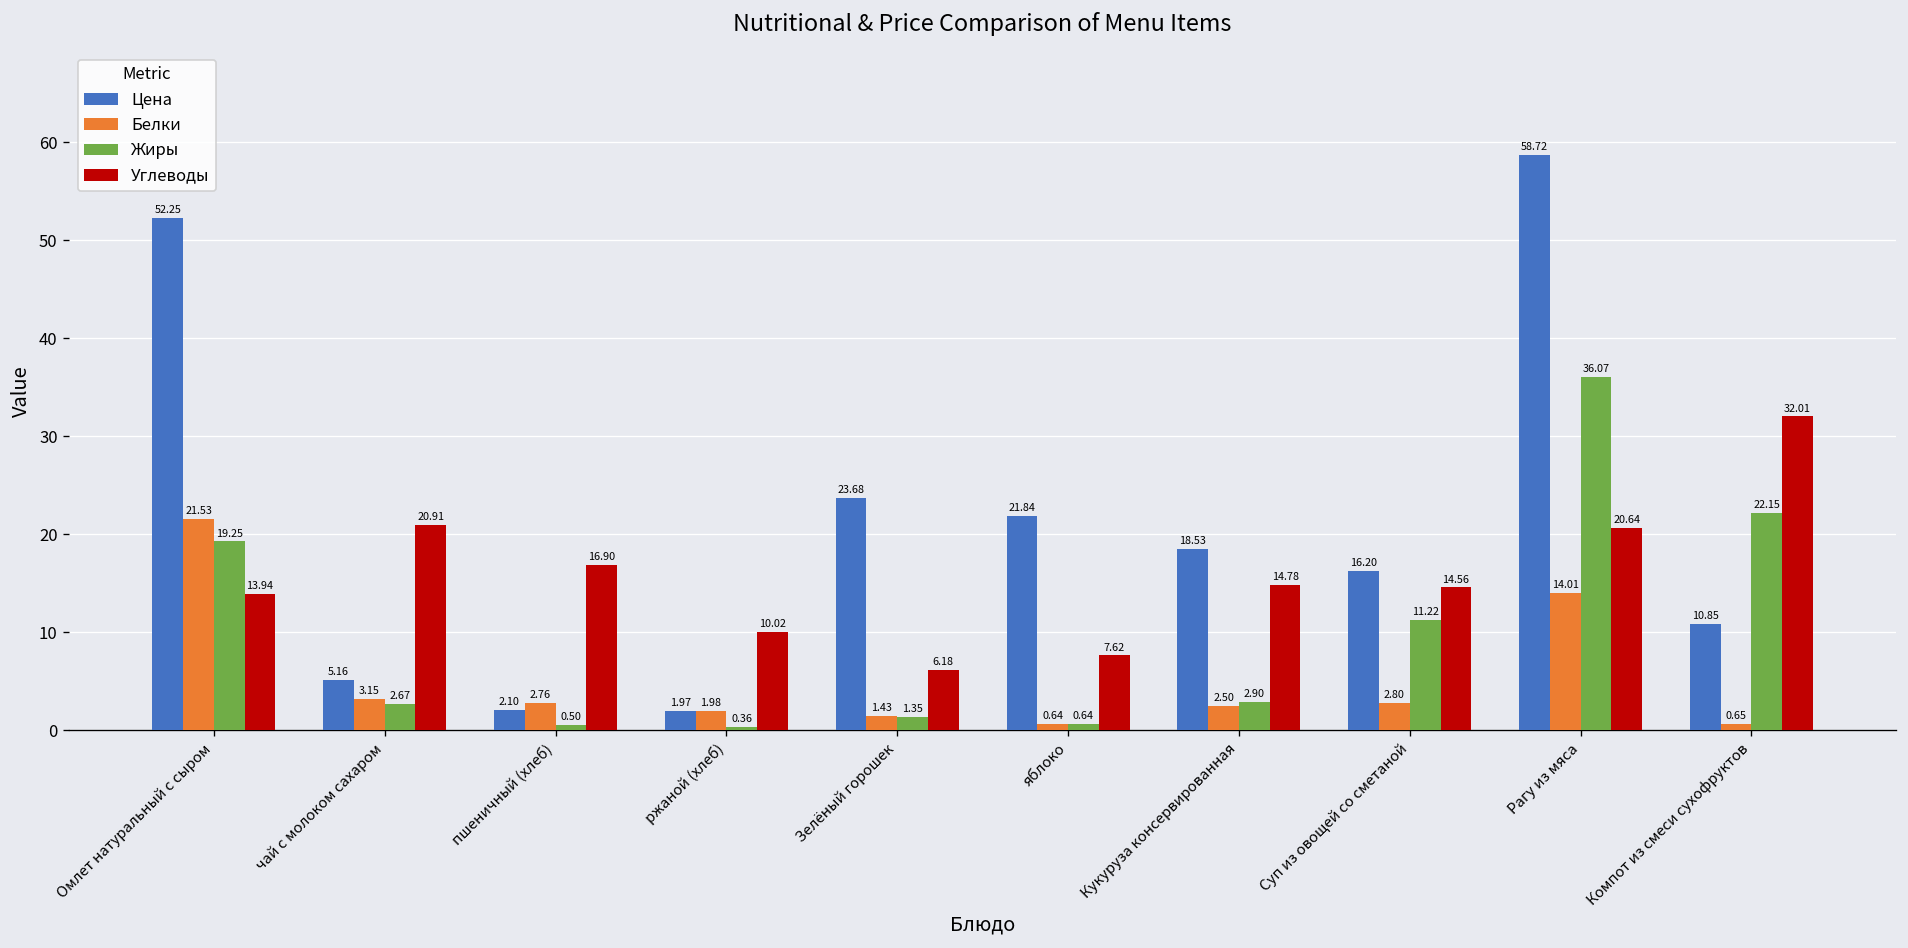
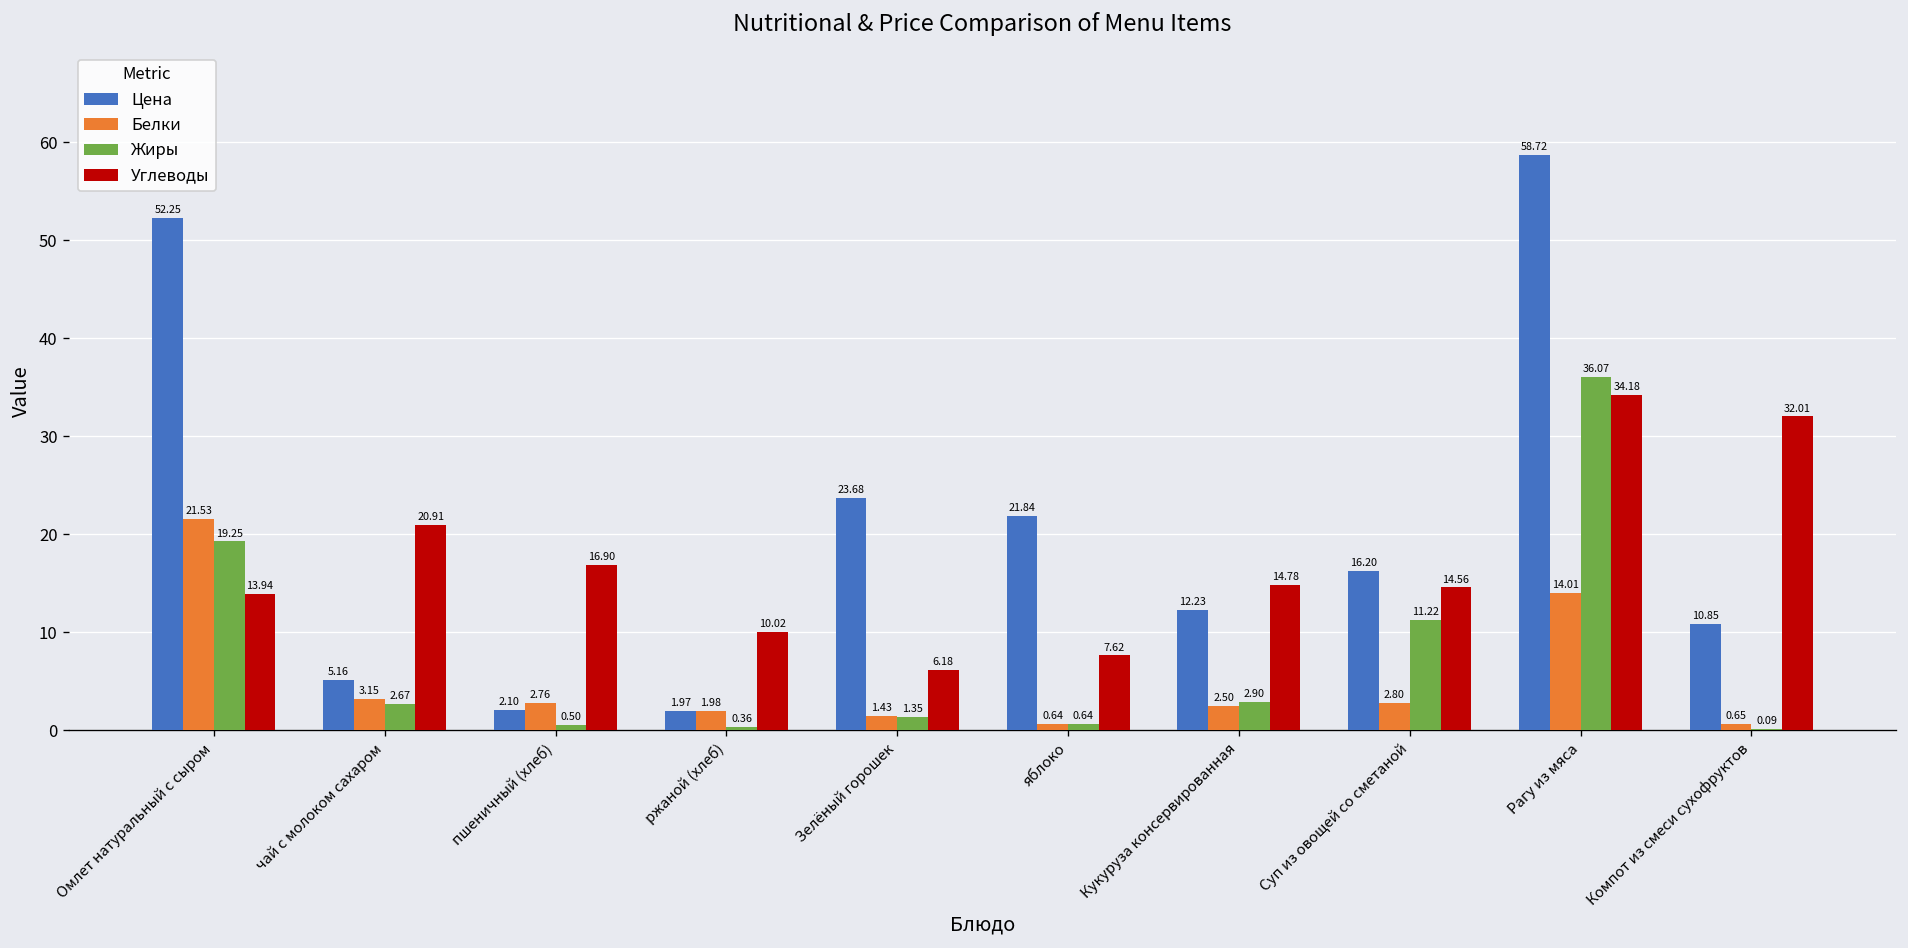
Цена, Кукуруза консервированная: 18.53 -> 12.23
Углеводы, Рагу из мяса: 20.64 -> 34.18
Жиры, Компот из смеси сухофруктов: 22.15 -> 0.09
